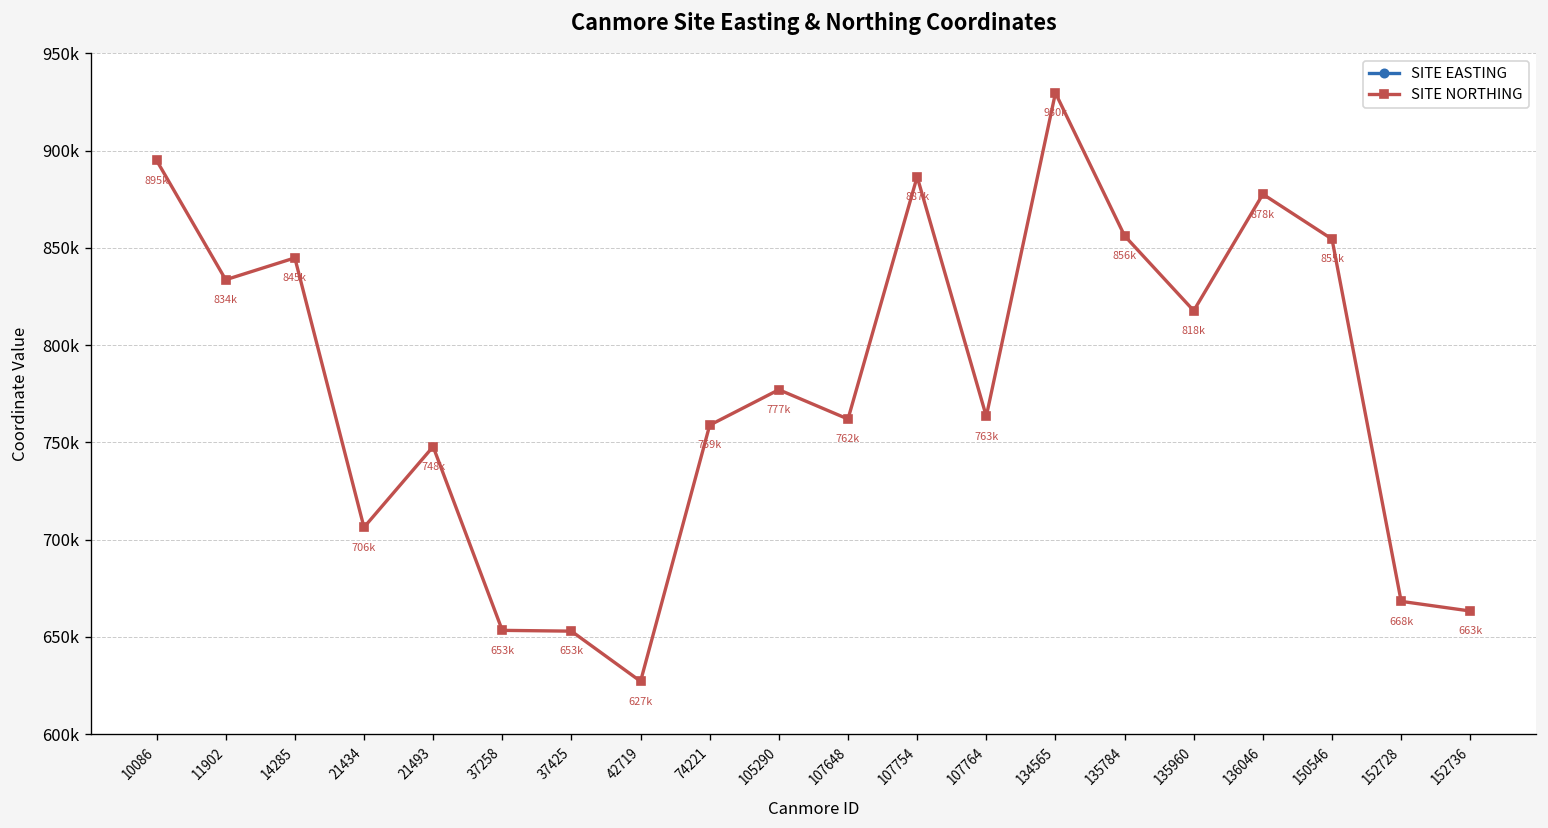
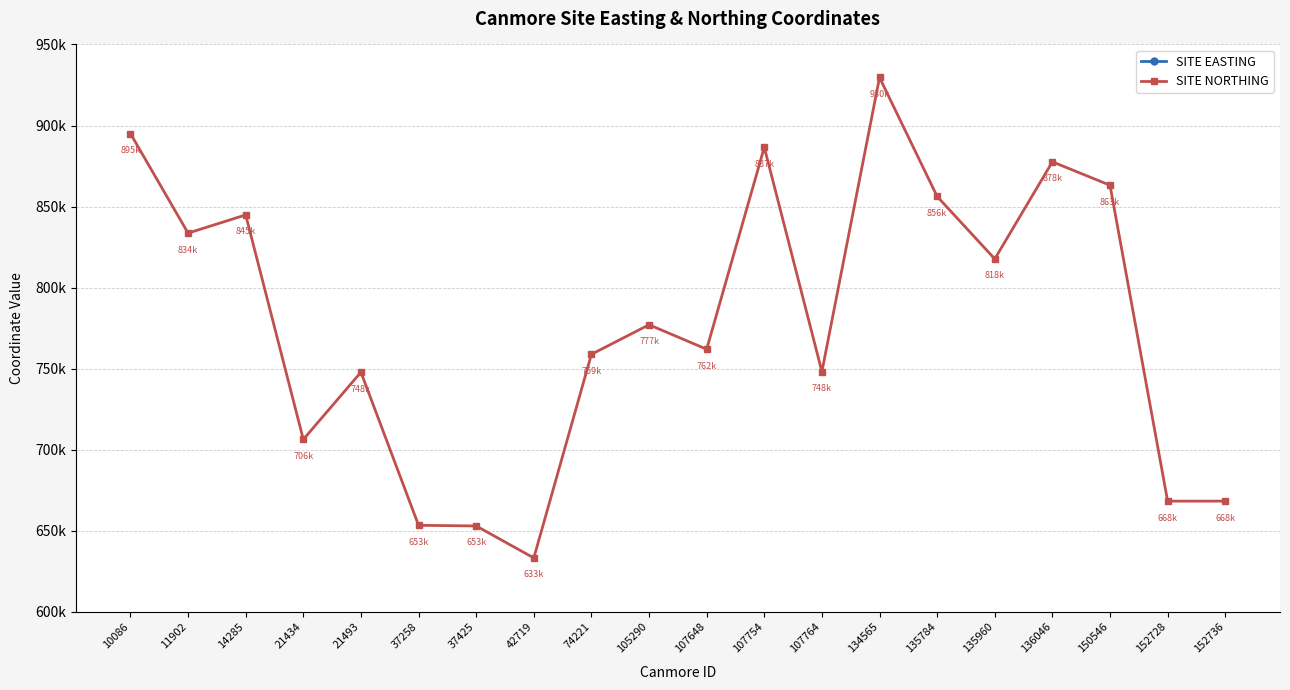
SITE NORTHING, 42719: 627k -> 633k
SITE NORTHING, 107764: 763k -> 748k
SITE NORTHING, 150546: 855k -> 863k
SITE NORTHING, 152736: 663k -> 668k
